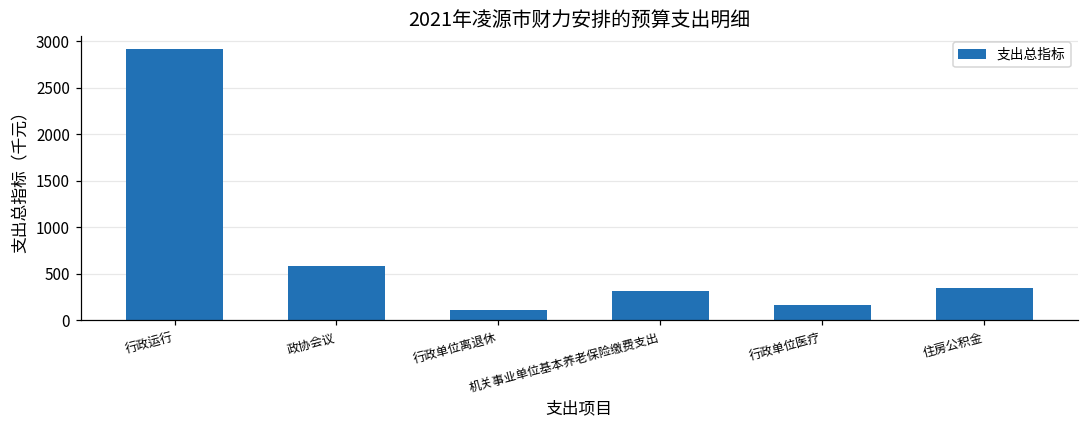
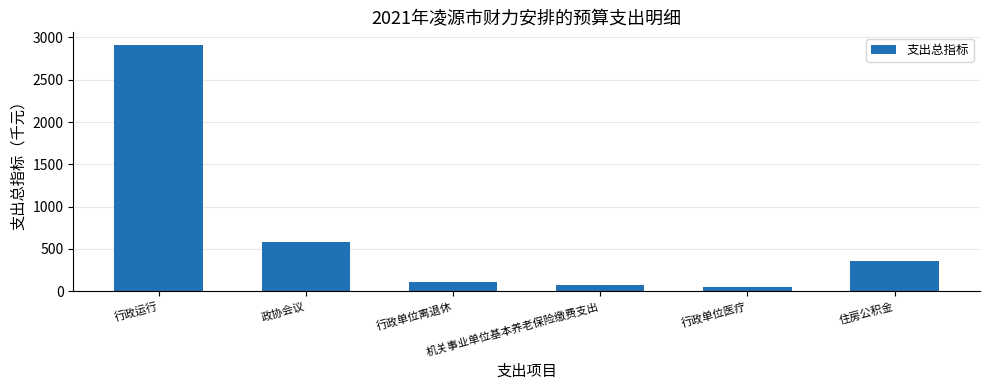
机关事业单位基本养老保险缴费支出: 300 -> 100
行政单位医疗: 200 -> 100
